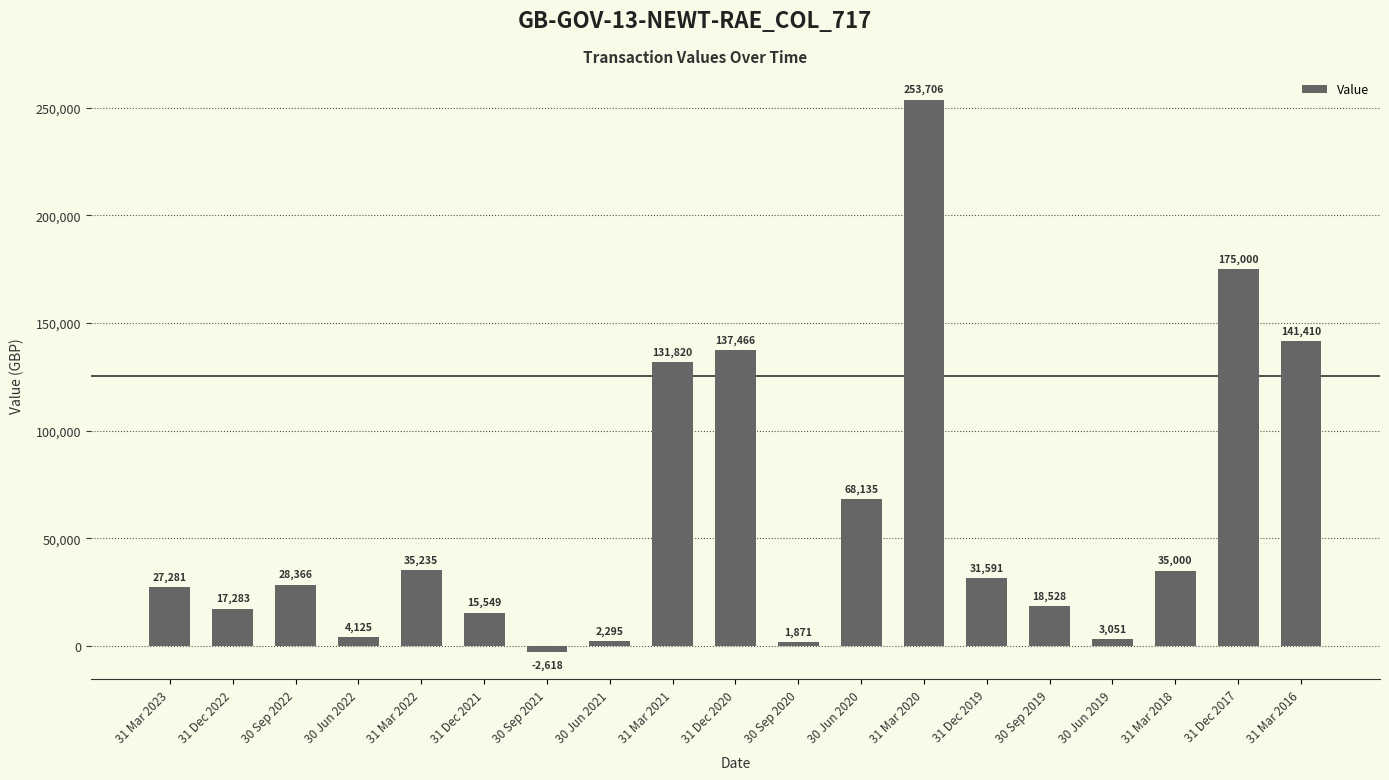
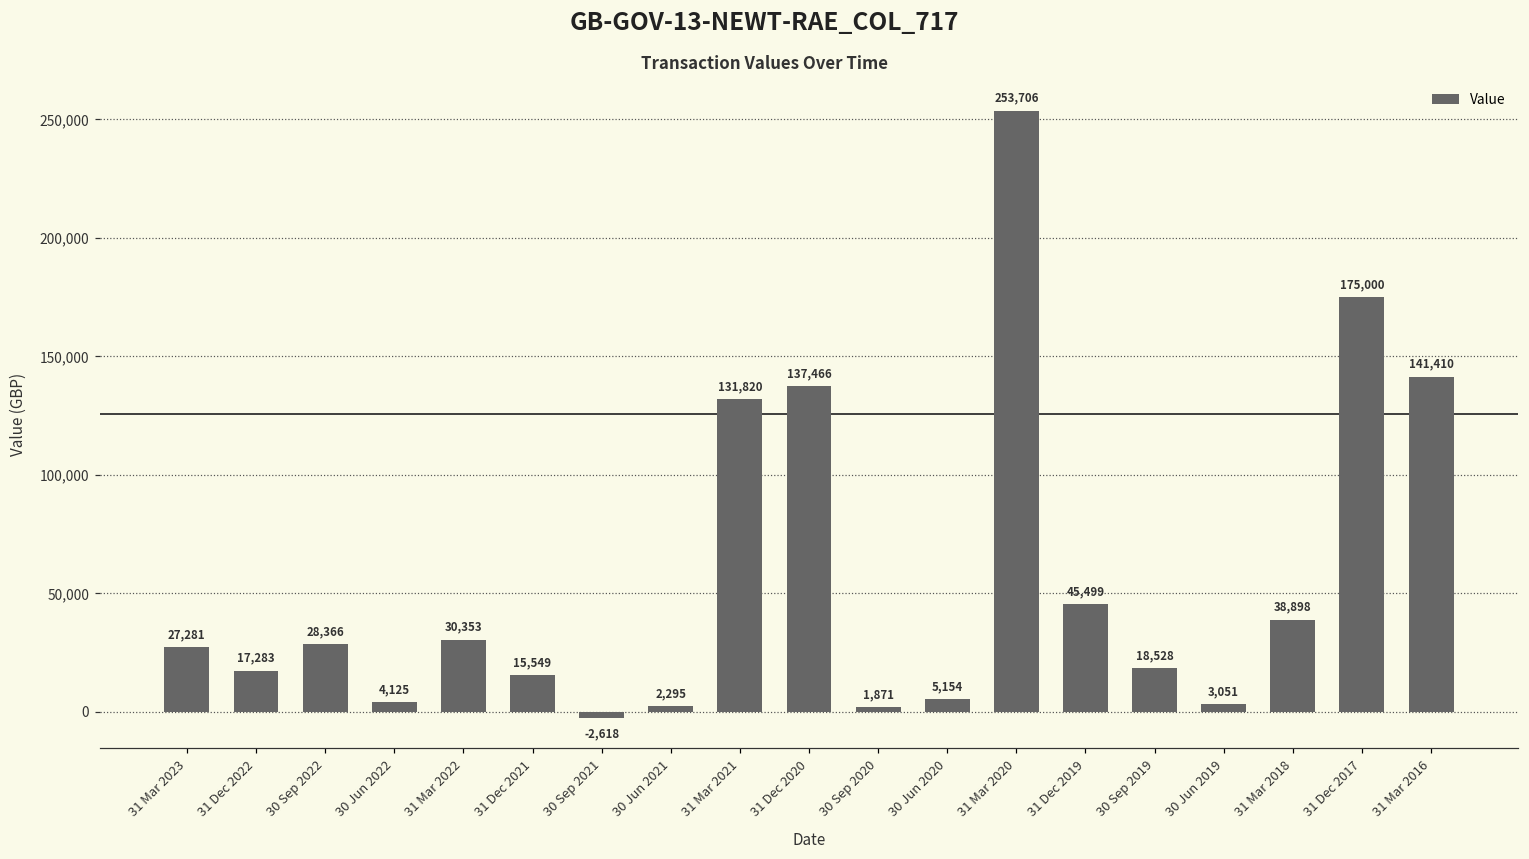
31 Mar 2022: 35,235 -> 30,353
30 Jun 2020: 68,135 -> 5,154
31 Dec 2019: 31,591 -> 45,499
31 Mar 2018: 35,000 -> 38,898
